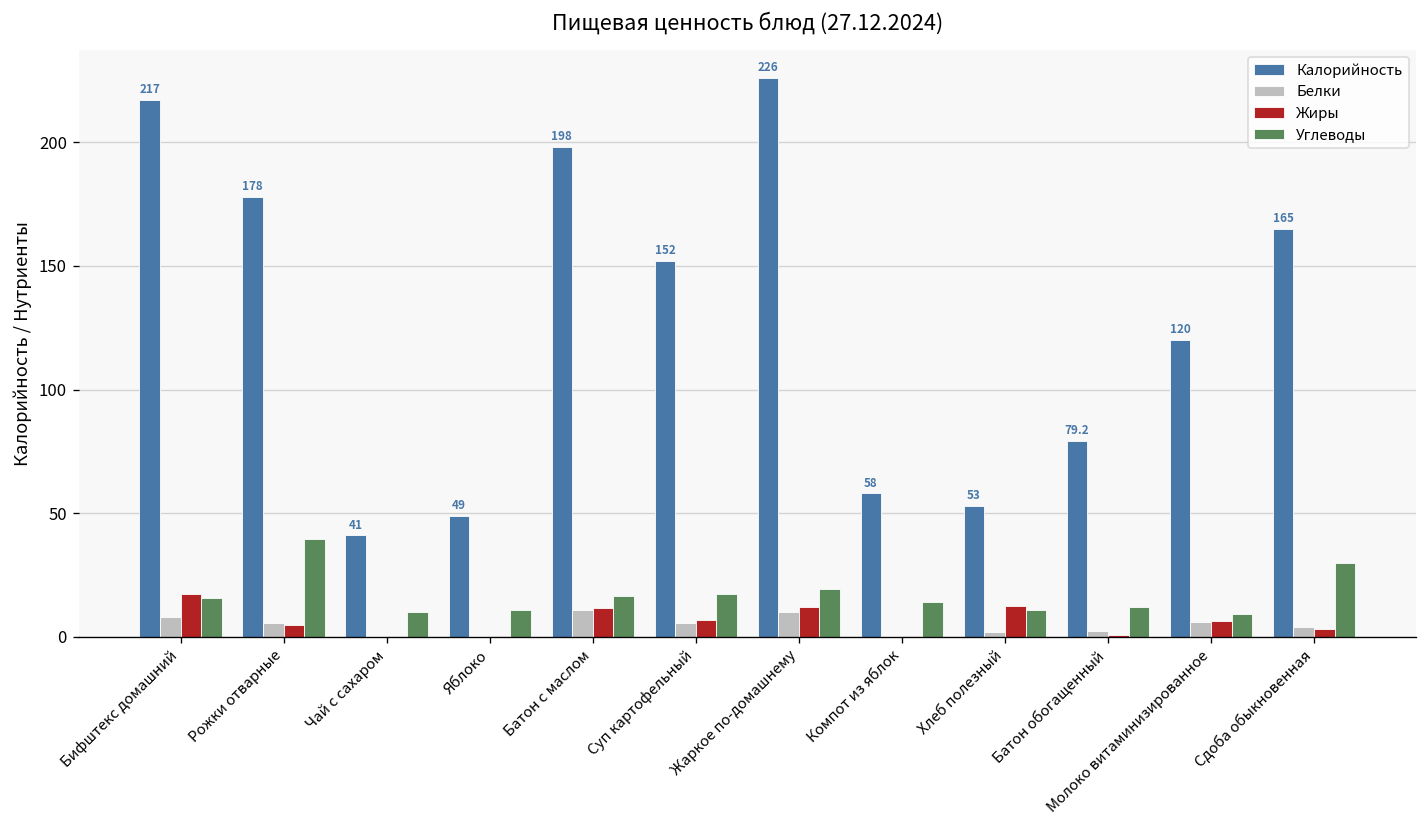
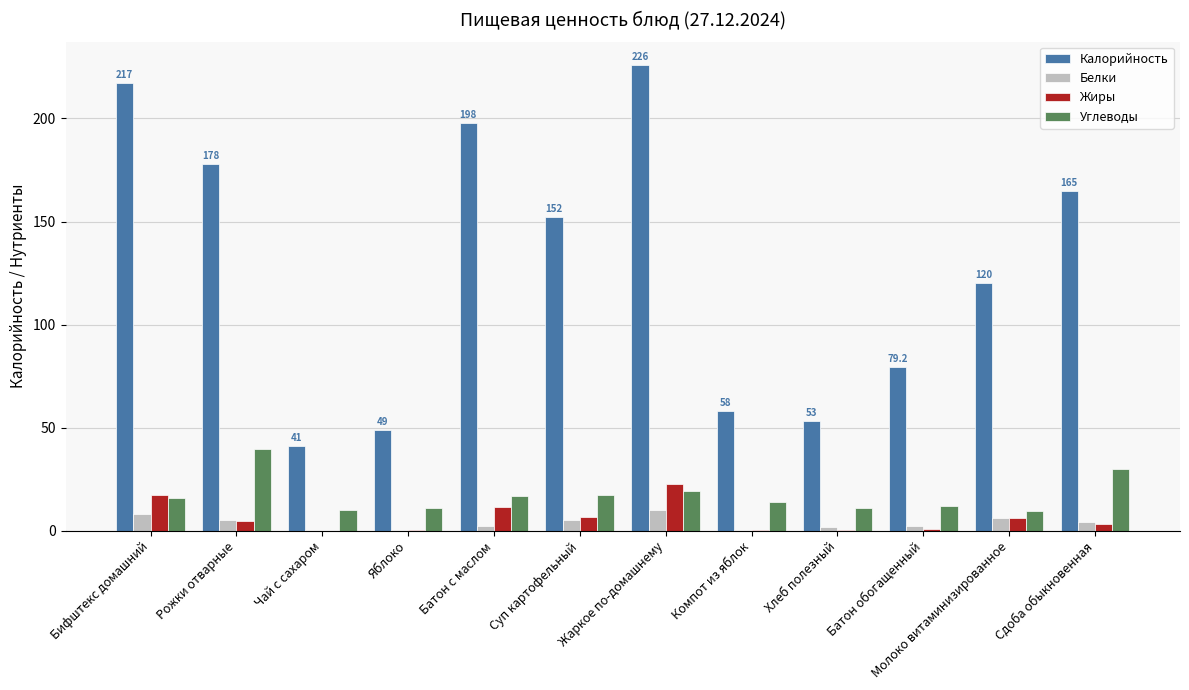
Белки, Батон с маслом: 11 -> 3
Жиры, Жаркое по-домашнему: 12 -> 23
Жиры, Хлеб полезный: 13 -> 0
